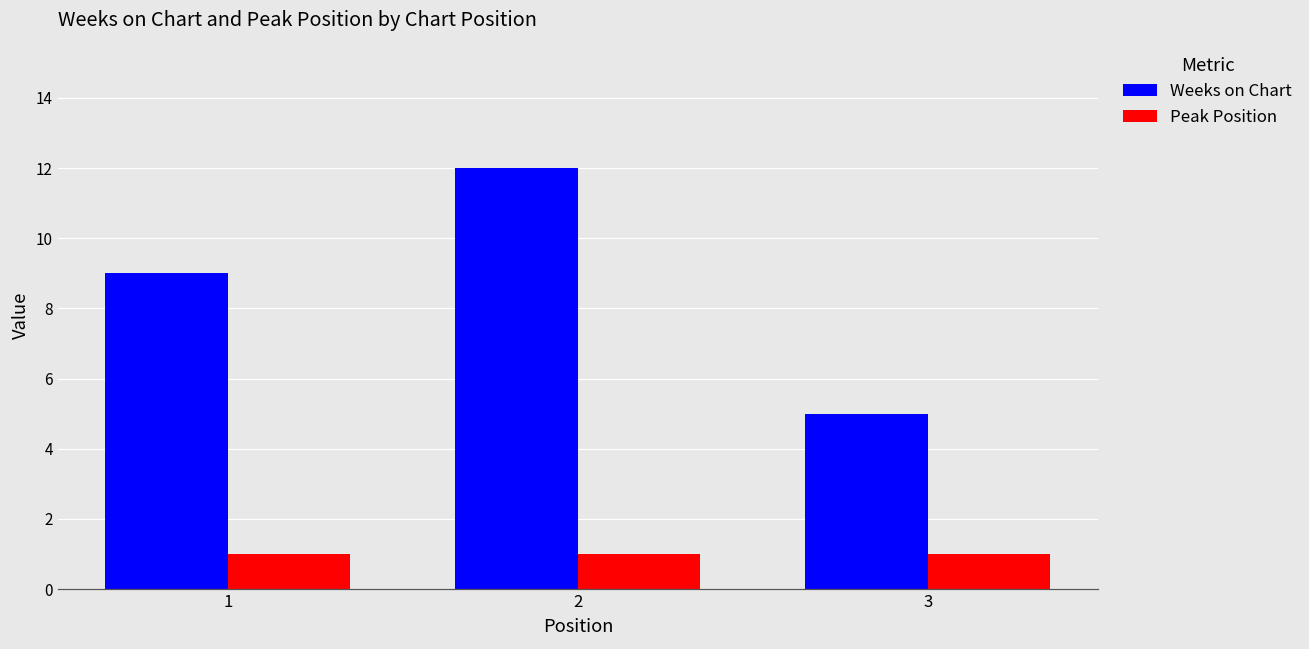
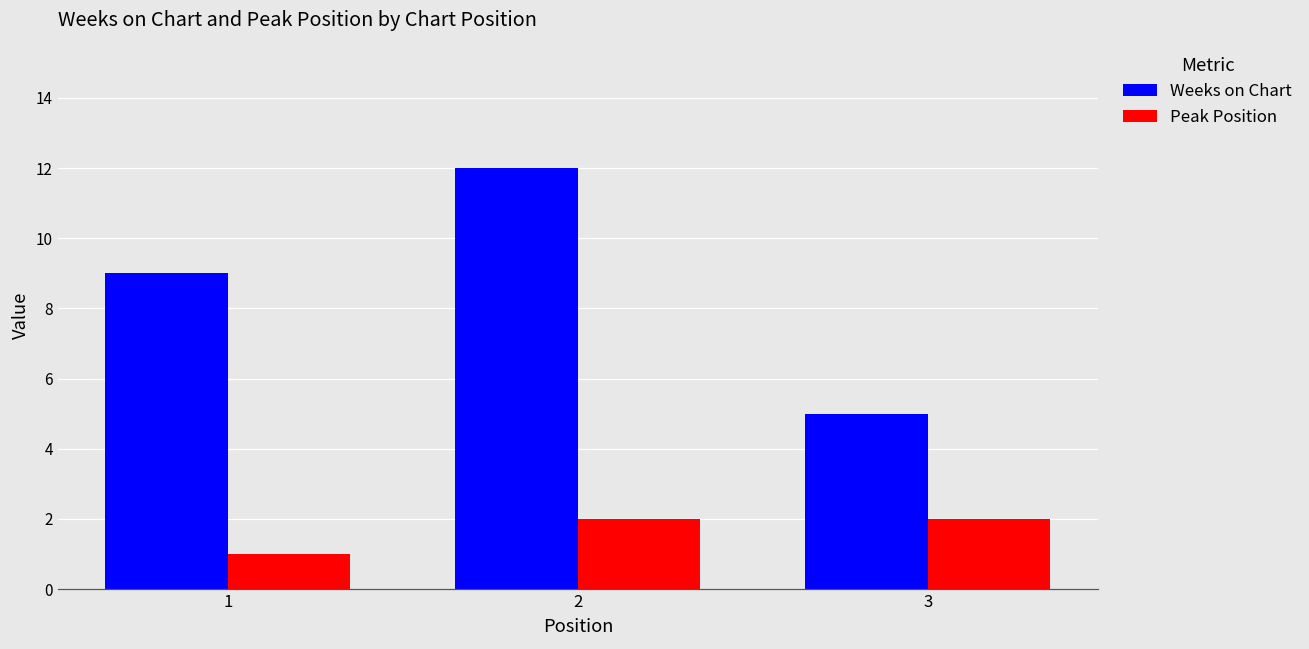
Peak Position, 2: 1 -> 2
Peak Position, 3: 1 -> 2
